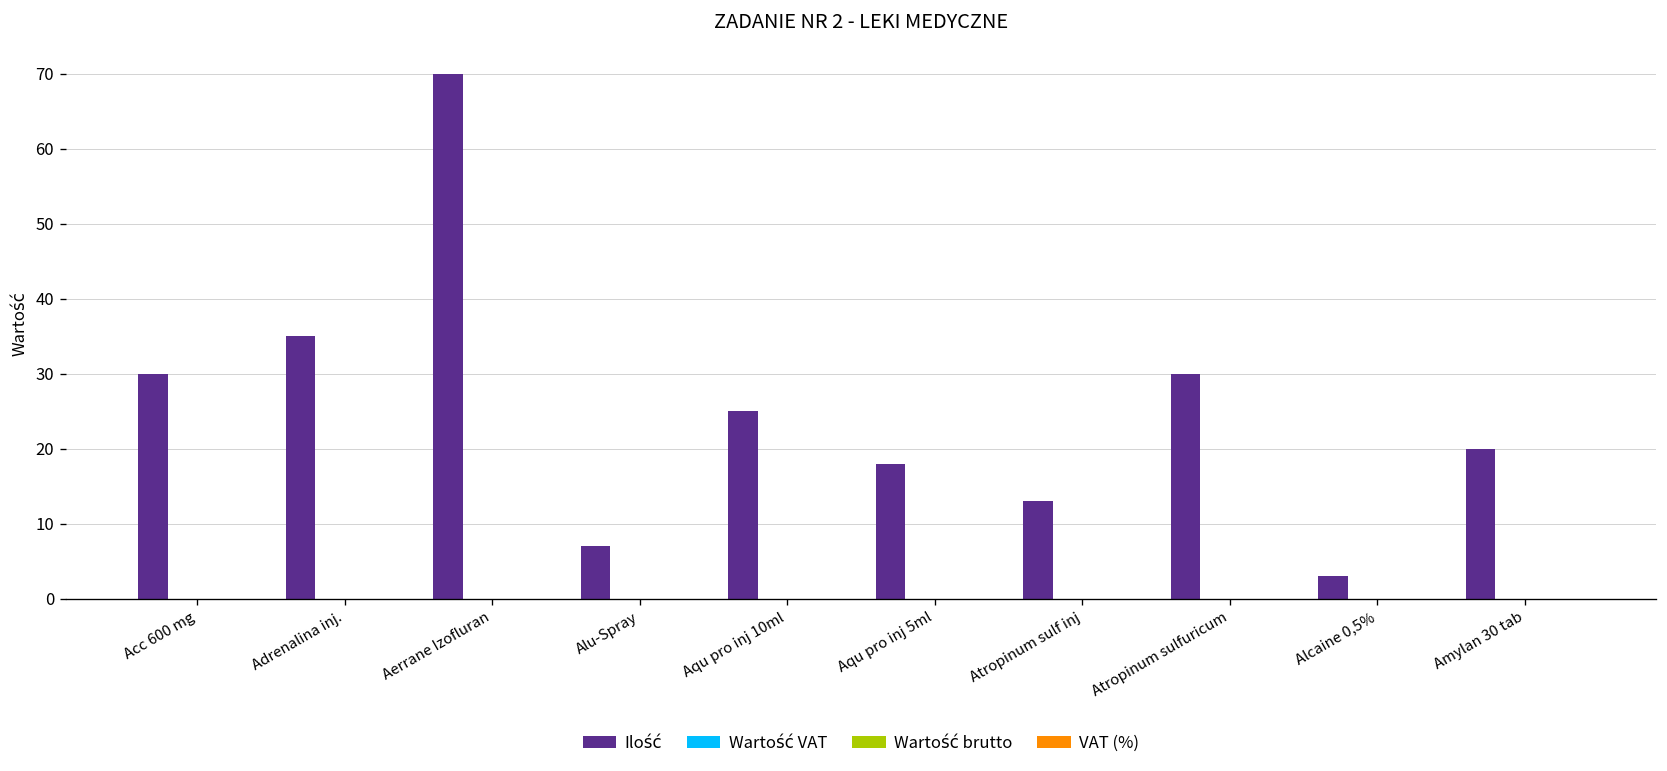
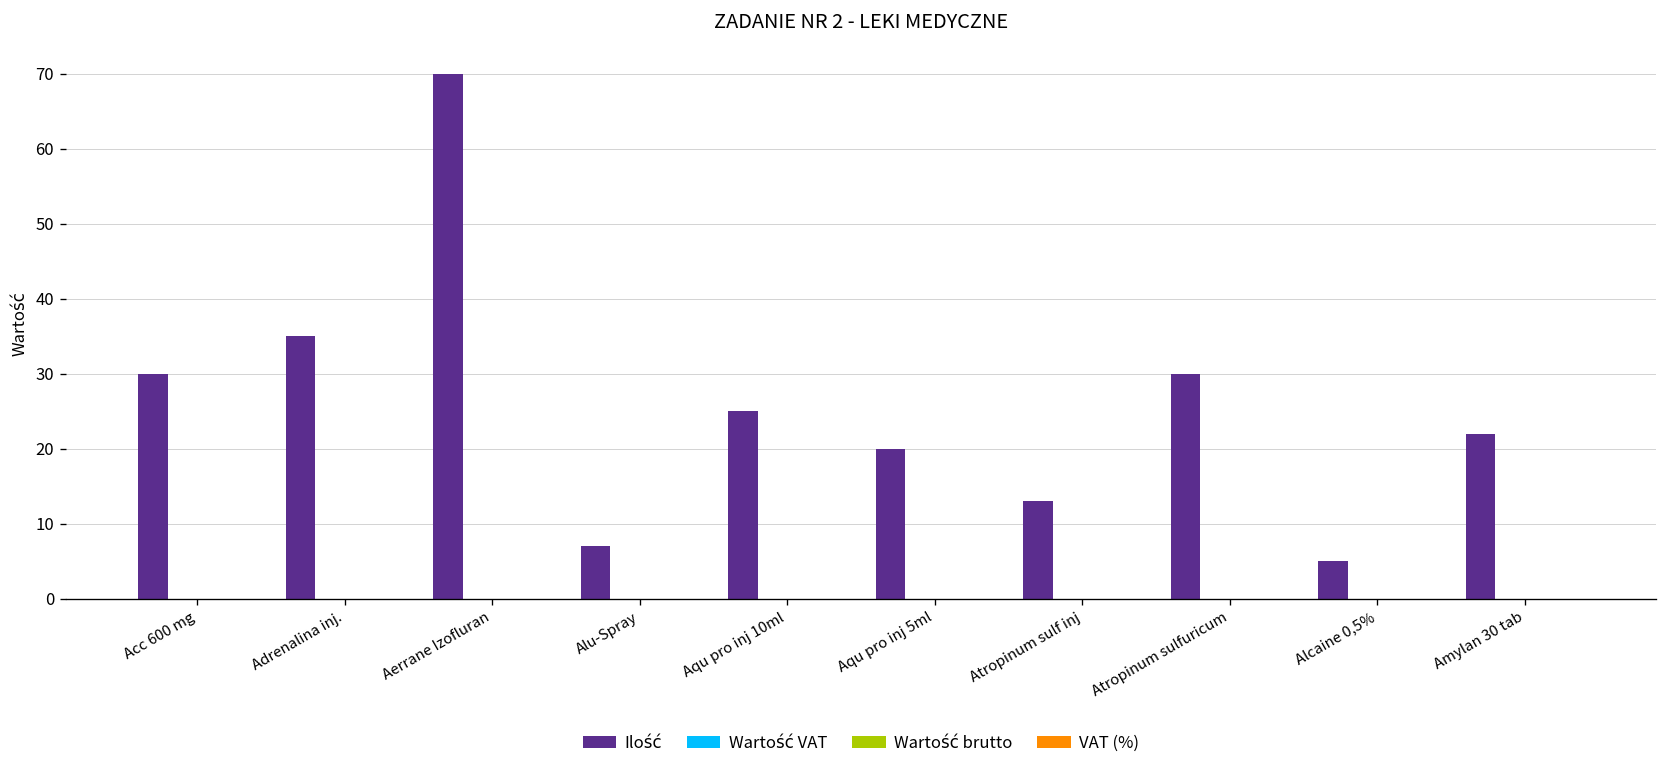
Ilość, Aqu pro inj 5ml: 18 -> 20
Ilość, Alcaine 0,5%: 3 -> 5
Ilość, Amylan 30 tab: 20 -> 22
